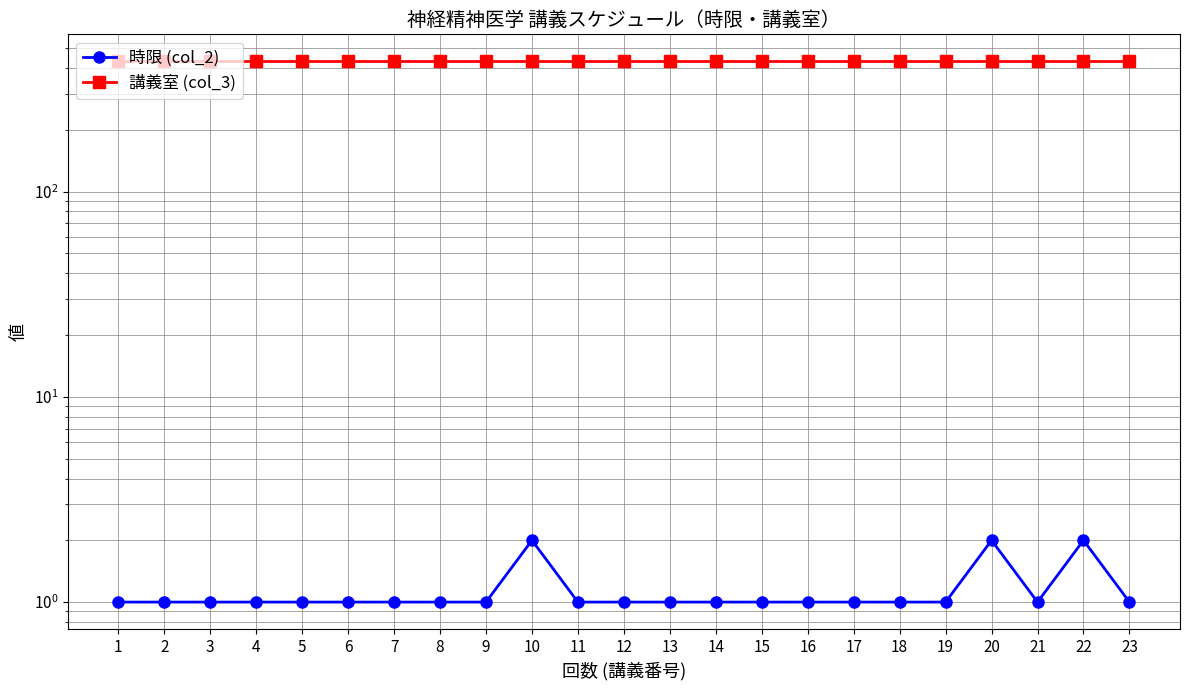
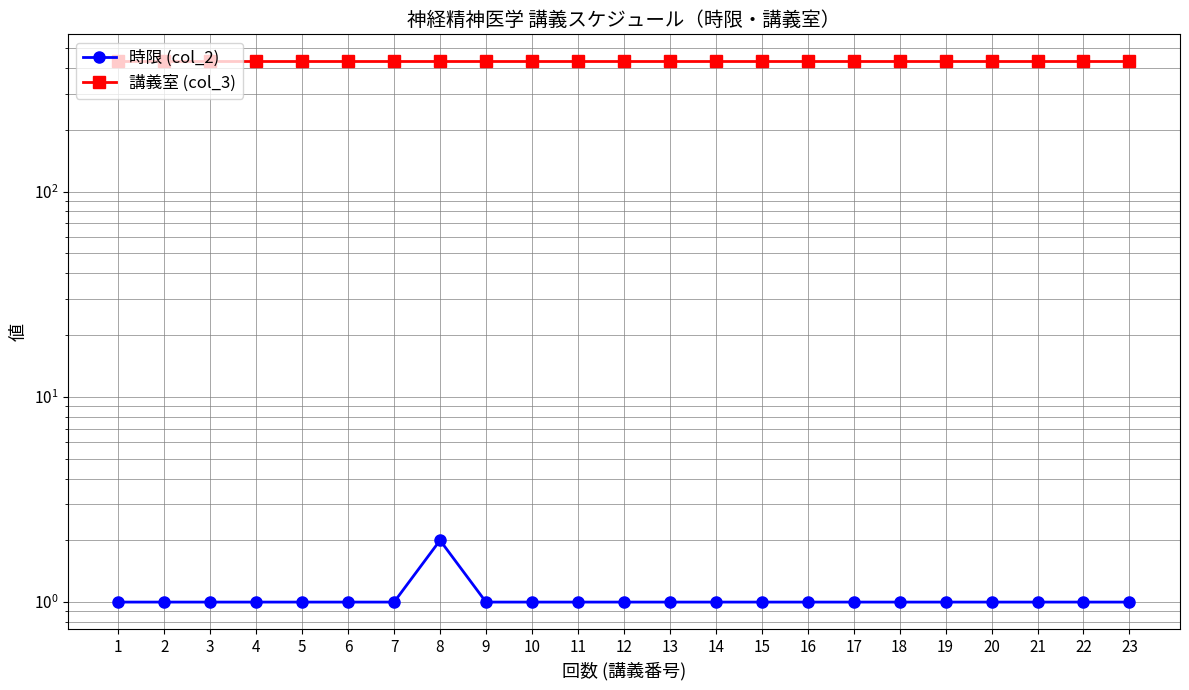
時限 (col_2), 8: 1 -> 2
時限 (col_2), 10: 2 -> 1
時限 (col_2), 20: 2 -> 1
時限 (col_2), 22: 2 -> 1
